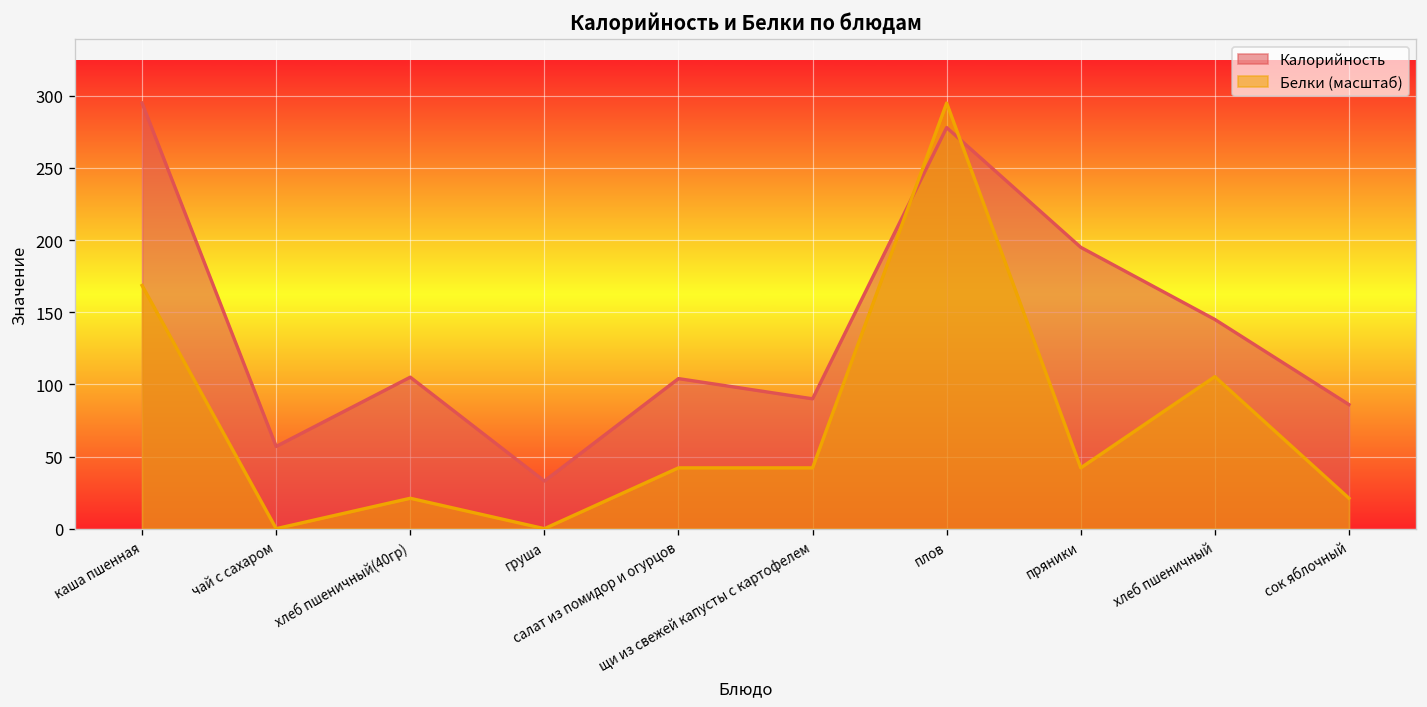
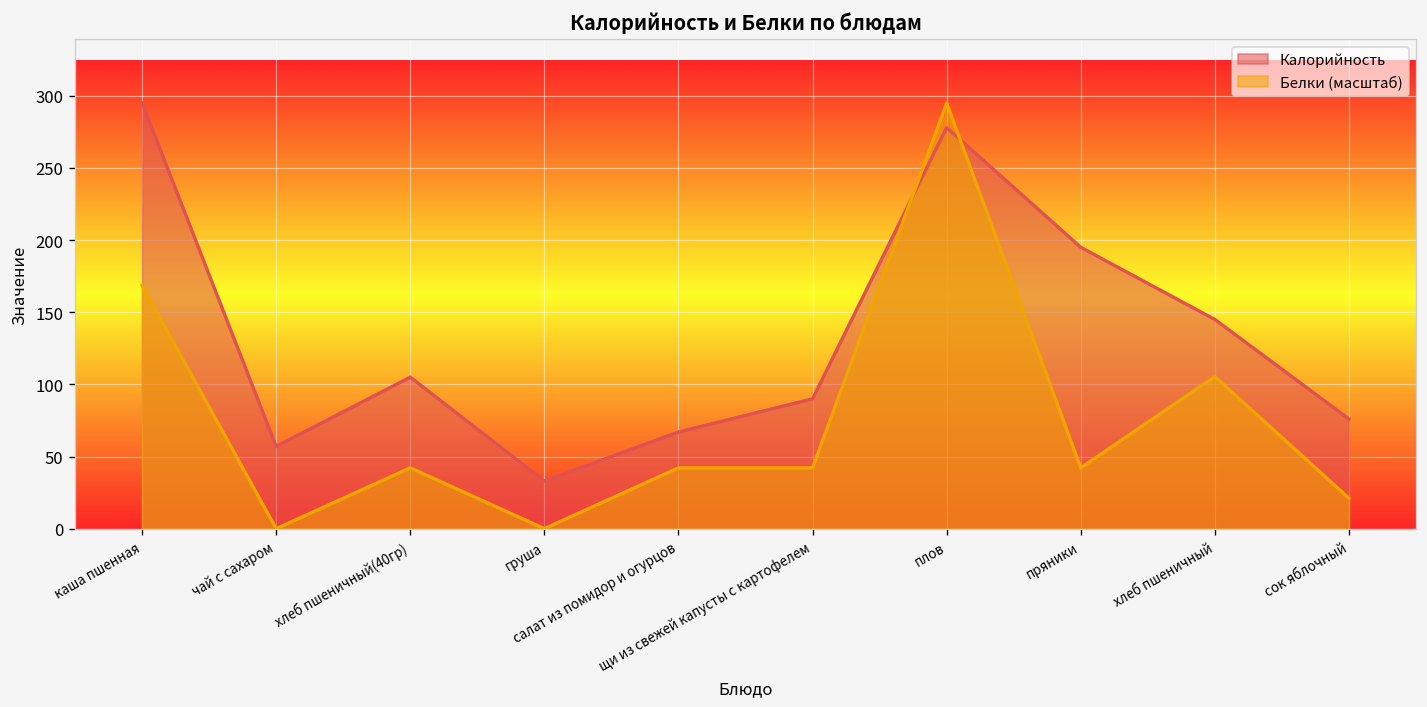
Белки (масштаб), хлеб пшеничный(40гр): 21 -> 42
Калорийность, салат из помидор и огурцов: 104 -> 67
Калорийность, сок яблочный: 86 -> 76
